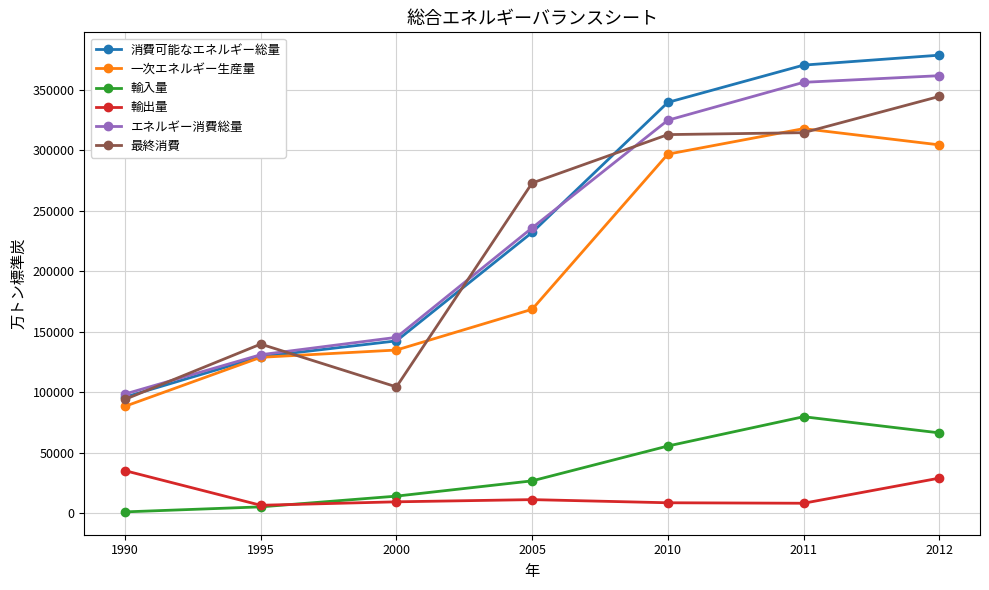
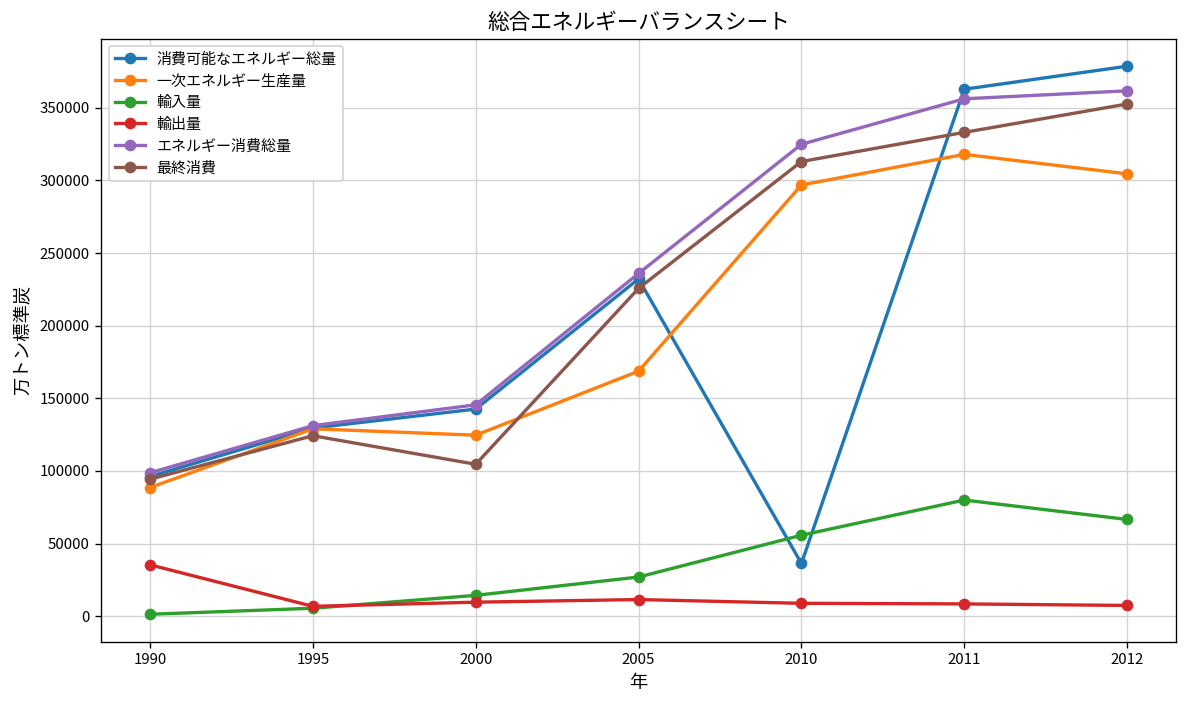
最終消費, 1995: 140000 -> 124000
一次エネルギー生産量, 2000: 135000 -> 125000
最終消費, 2005: 273000 -> 226000
消費可能なエネルギー総量, 2010: 340000 -> 36000
消費可能なエネルギー総量, 2011: 370000 -> 363000
最終消費, 2011: 315000 -> 333000
輸出量, 2012: 29000 -> 7000
最終消費, 2012: 345000 -> 353000
